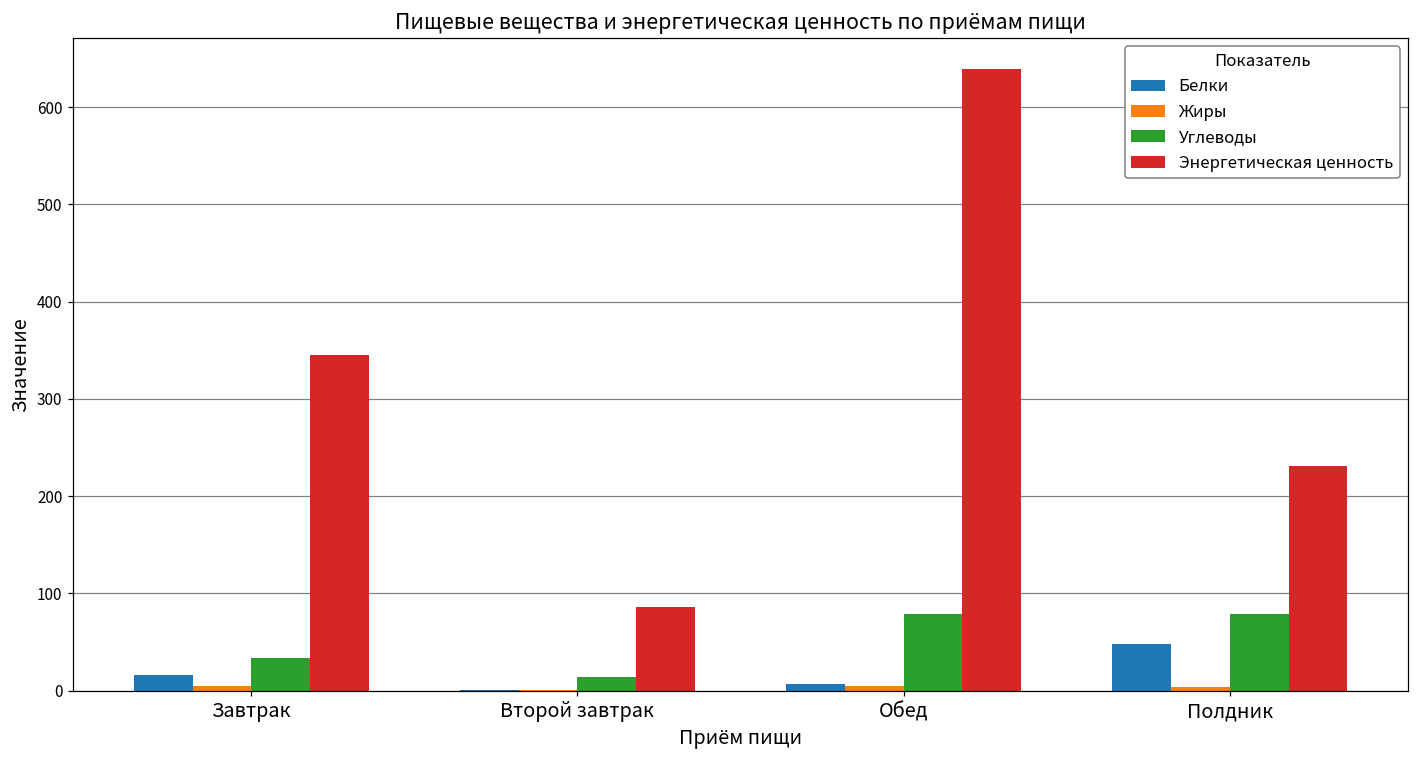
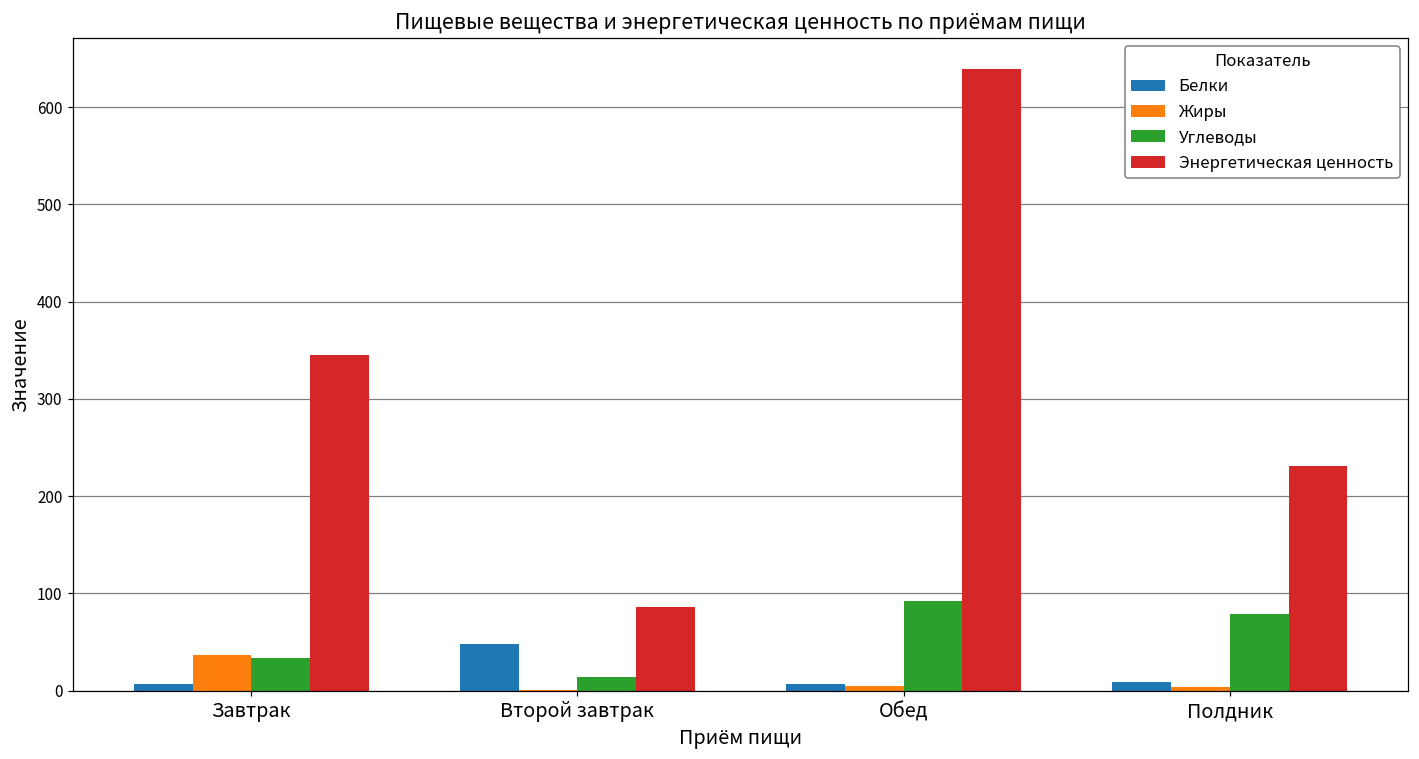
Белки, Завтрак: 20 -> 10
Жиры, Завтрак: 10 -> 40
Белки, Второй завтрак: 0 -> 50
Углеводы, Обед: 80 -> 90
Белки, Полдник: 50 -> 10
